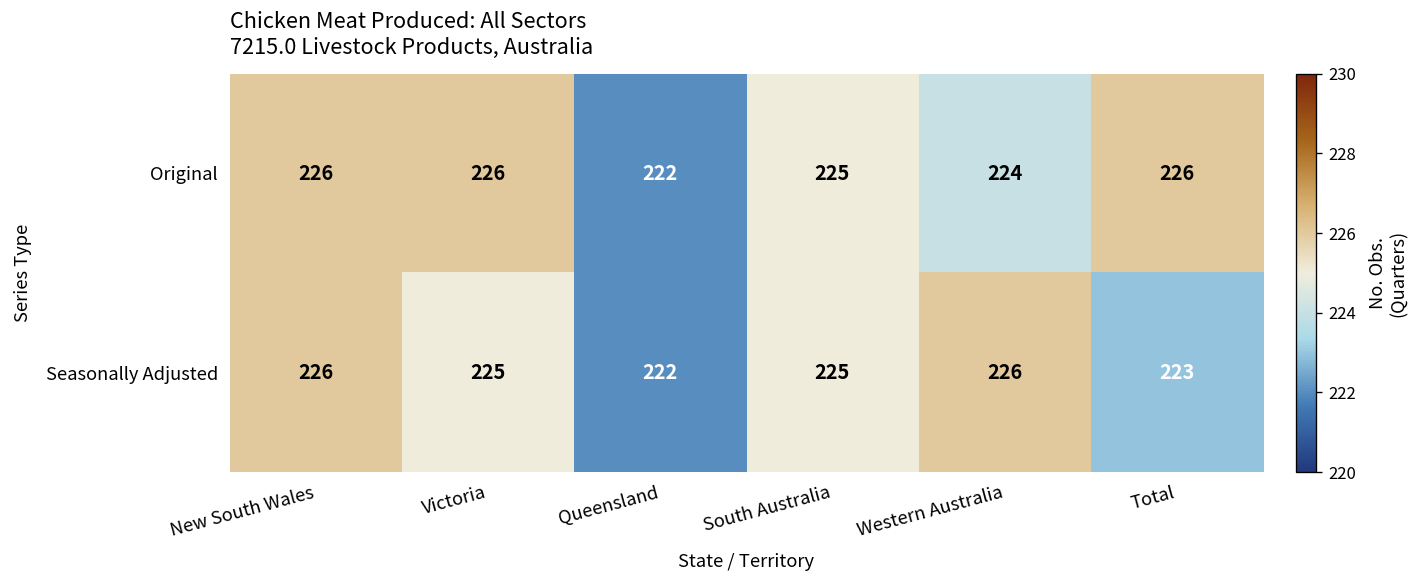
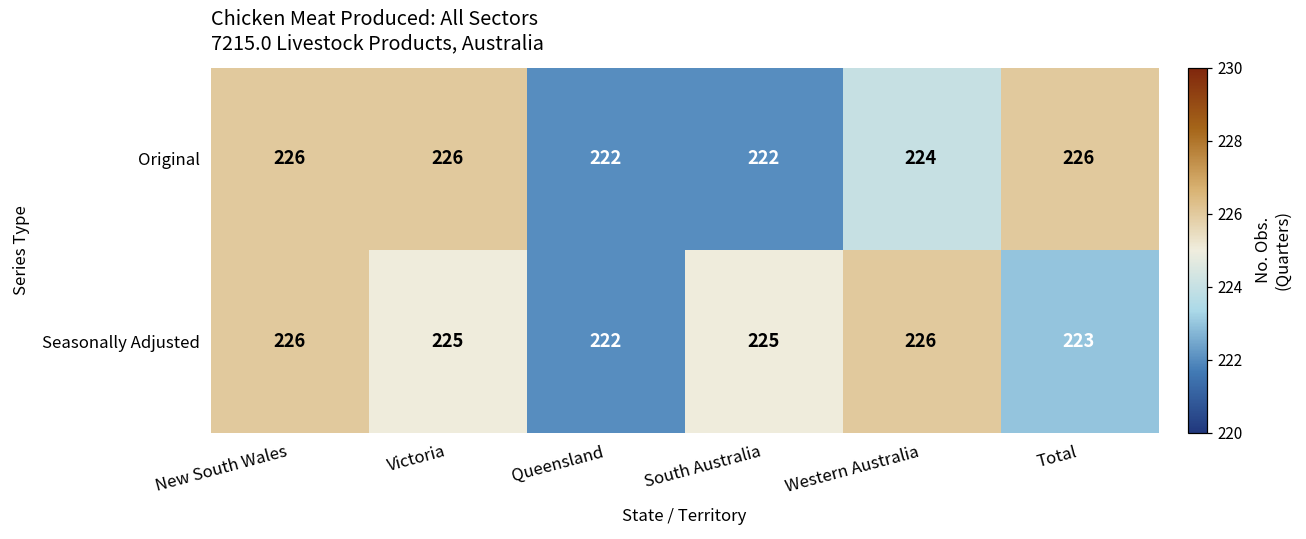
Original, South Australia: 225 -> 222
